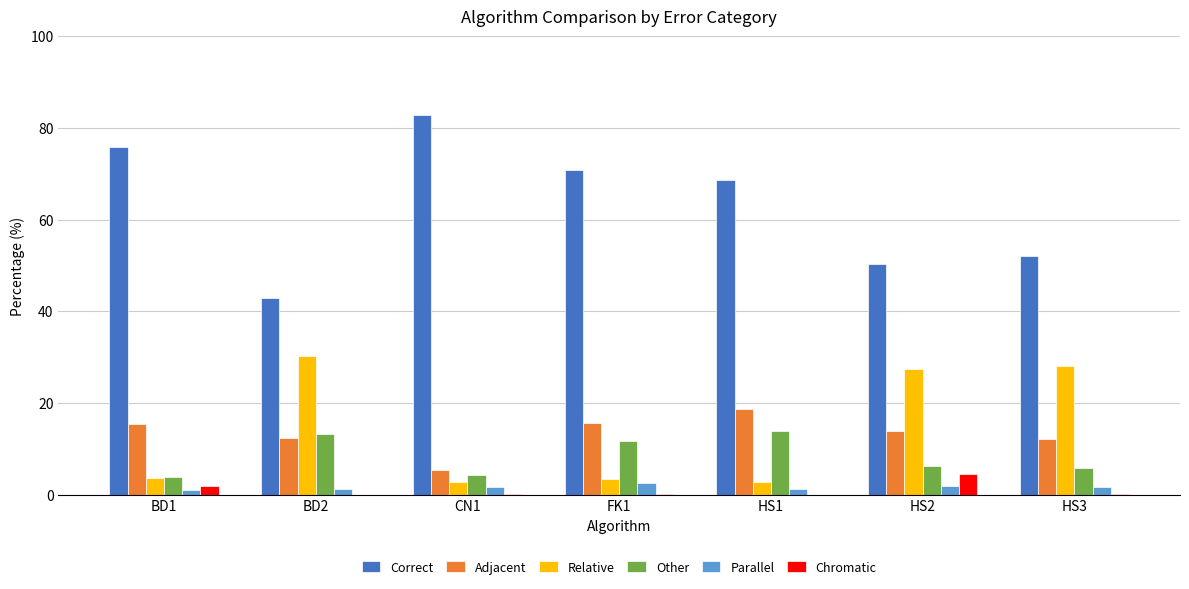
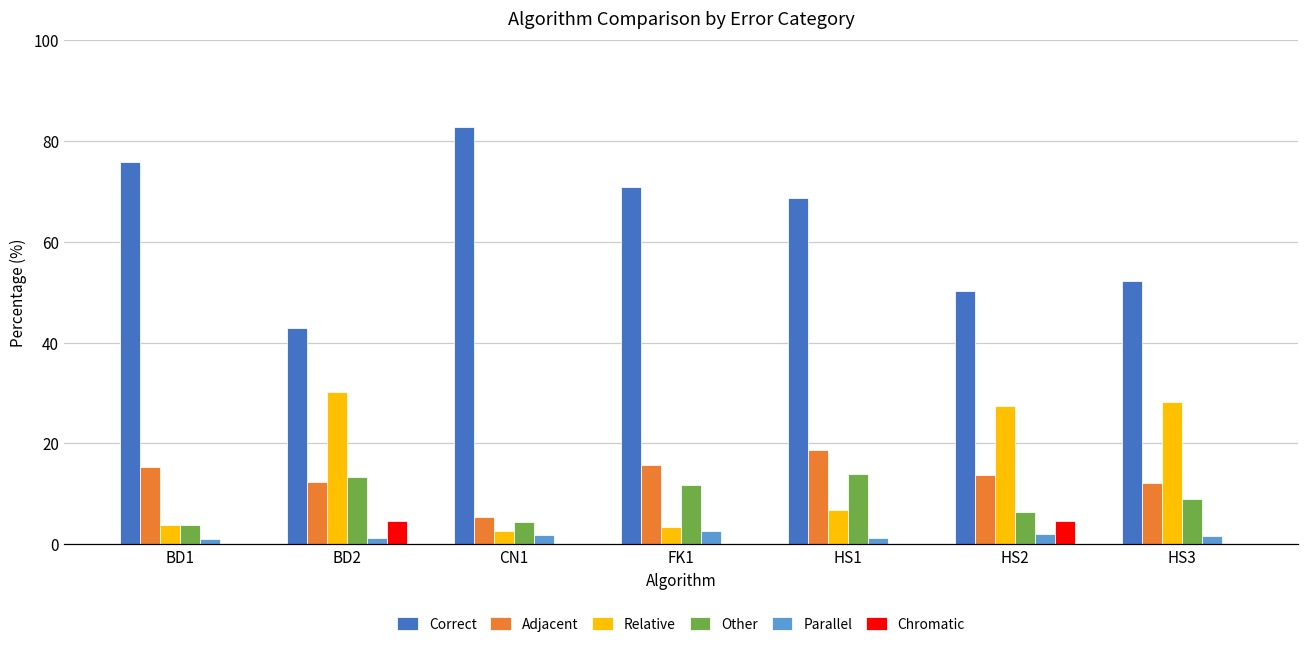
Chromatic, BD1: 2 -> 0
Chromatic, BD2: 0 -> 5
Relative, HS1: 3 -> 7
Other, HS3: 6 -> 9
